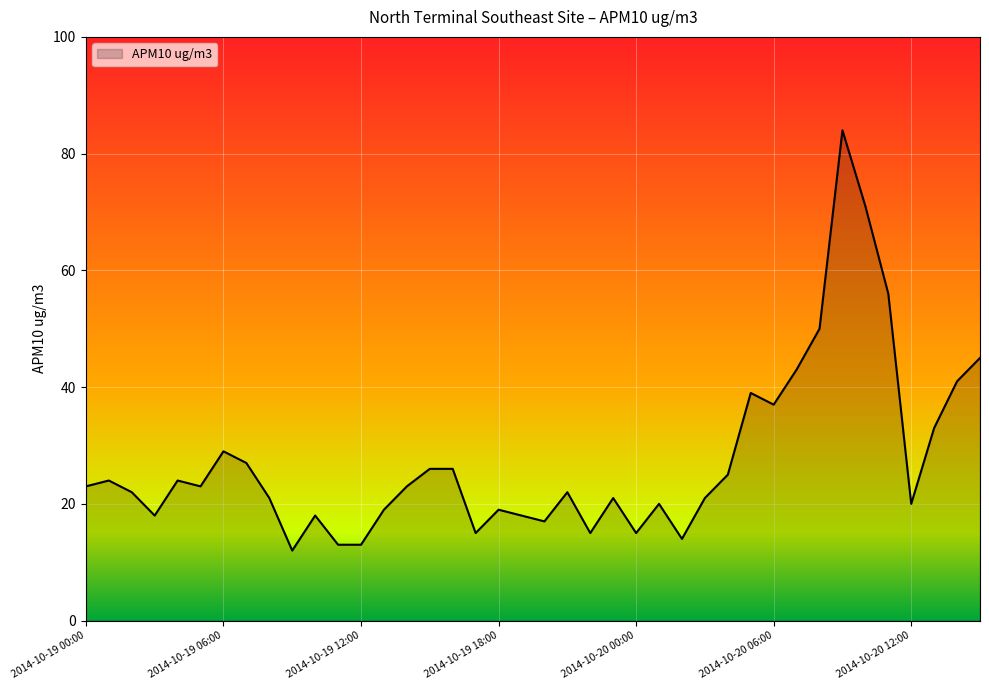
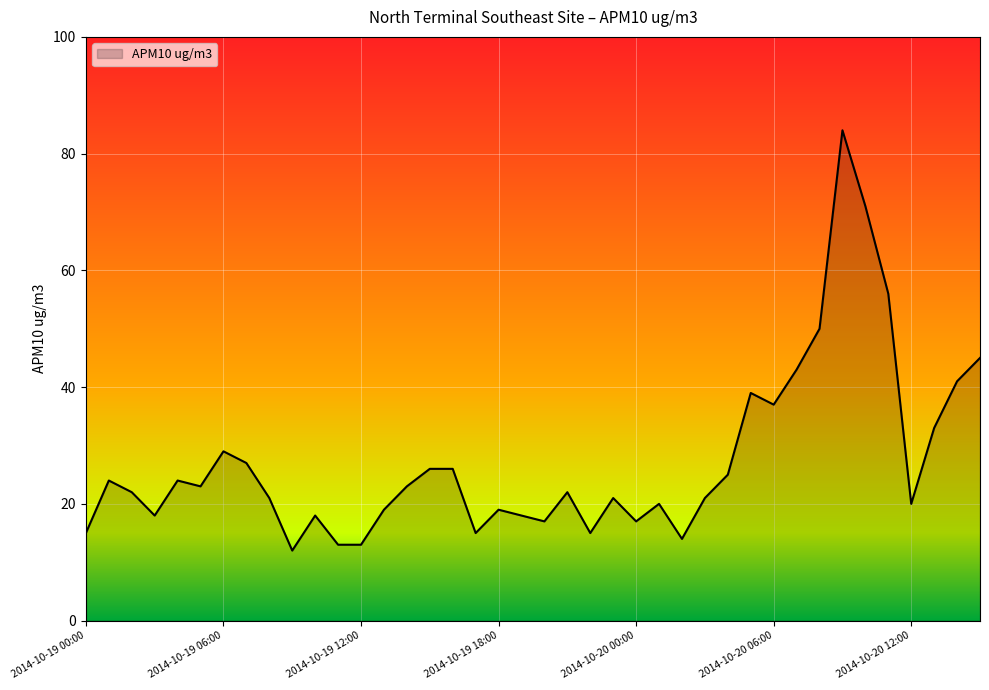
2014-10-19 00:00: 23 -> 15
2014-10-20 00:00: 15 -> 17
